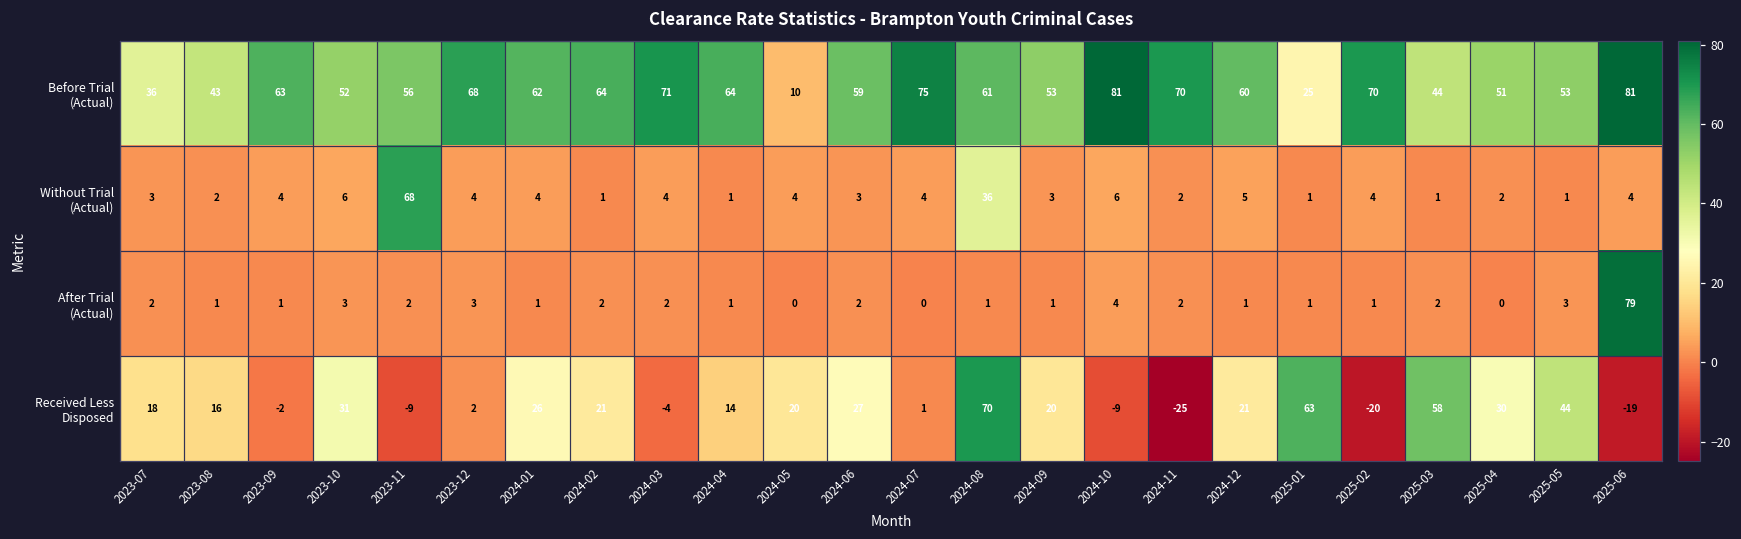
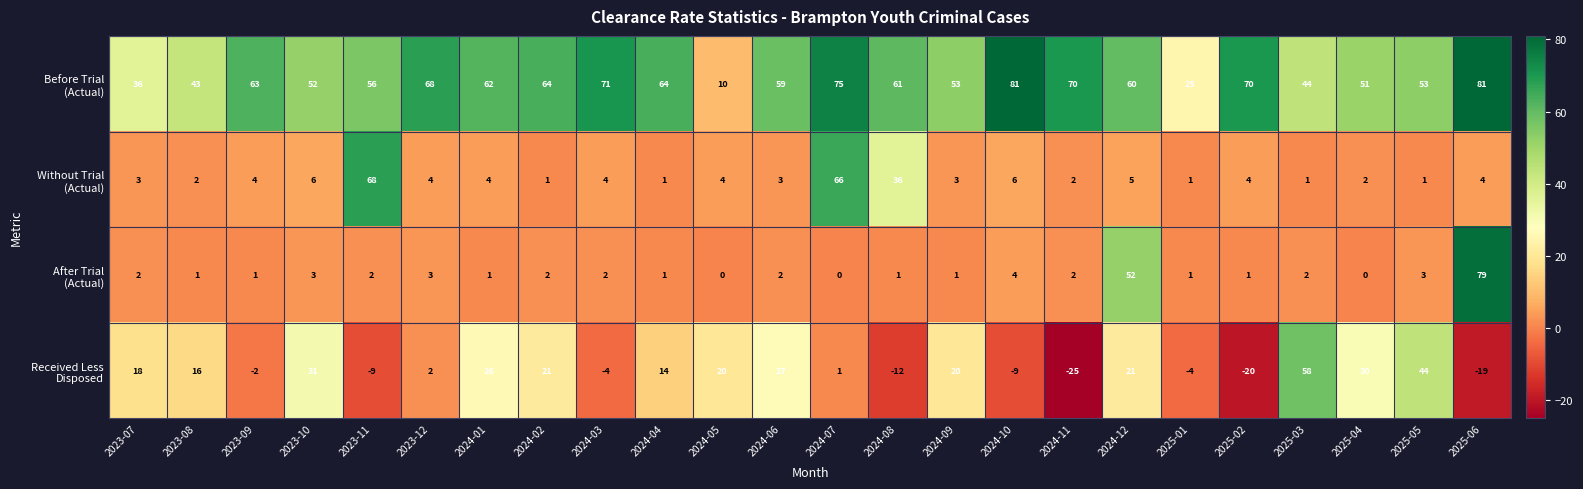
Without Trial (Actual), 2024-07: 4 -> 66
After Trial (Actual), 2024-12: 1 -> 52
Received Less Disposed, 2024-08: 70 -> -12
Received Less Disposed, 2025-01: 63 -> -4
